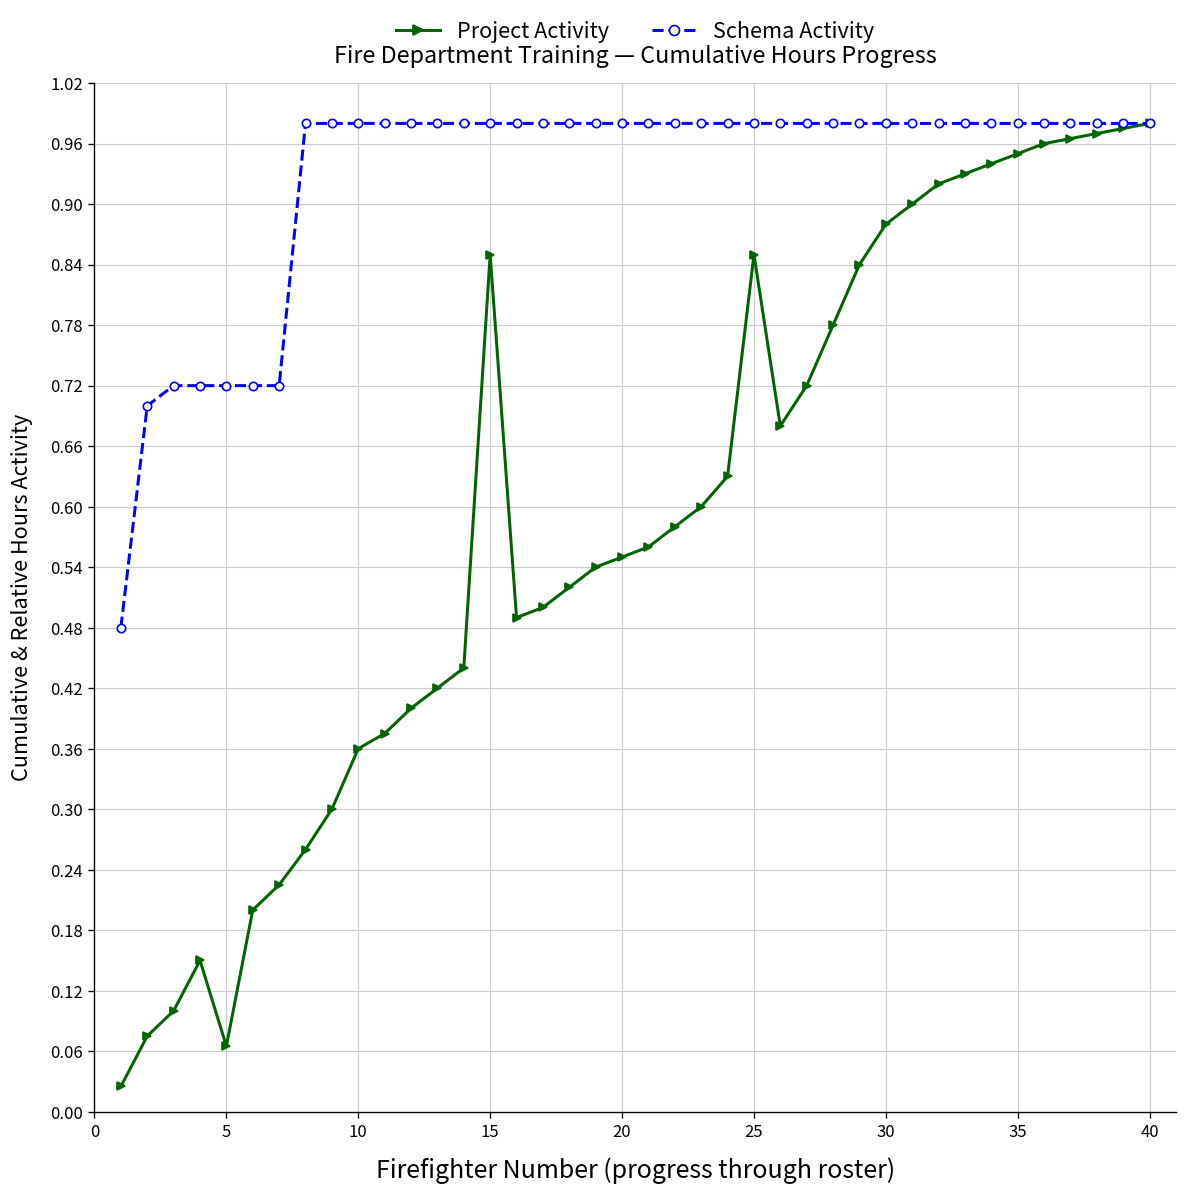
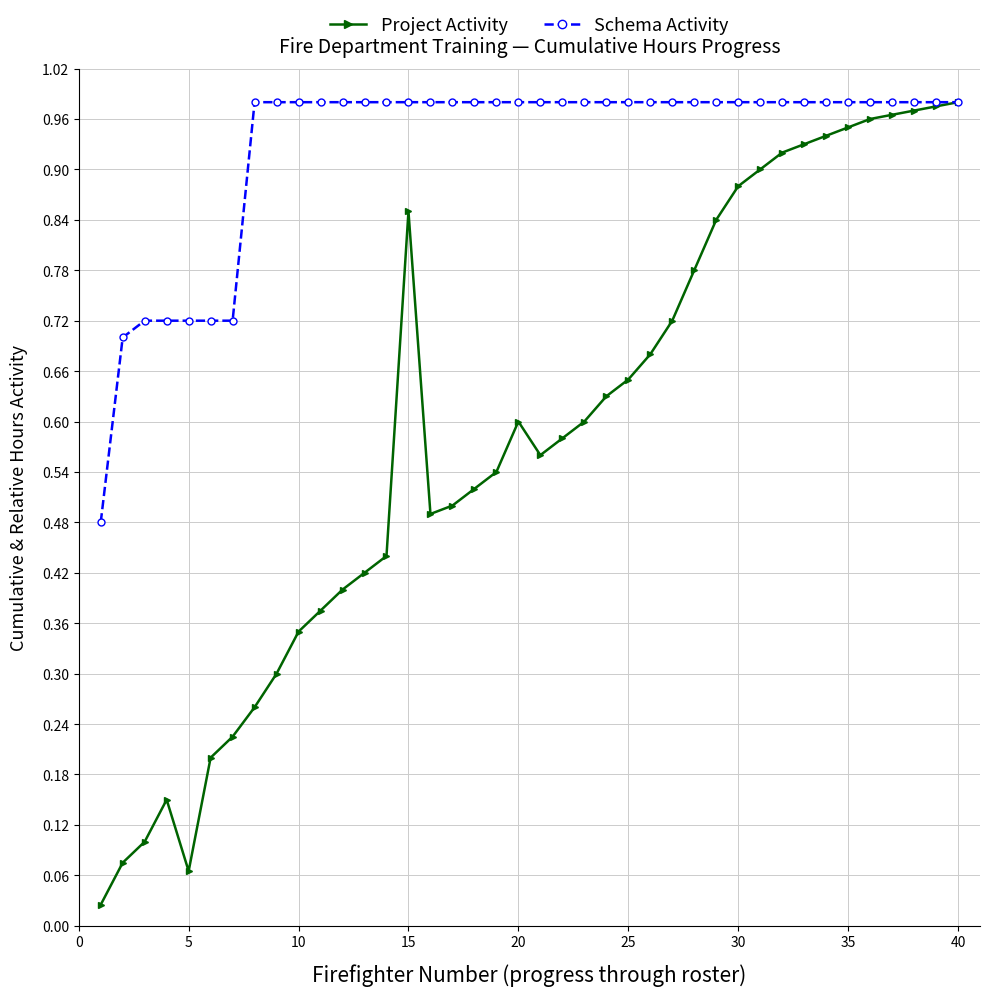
Project Activity, 10: 0.36 -> 0.35
Project Activity, 20: 0.55 -> 0.60
Project Activity, 25: 0.85 -> 0.65
